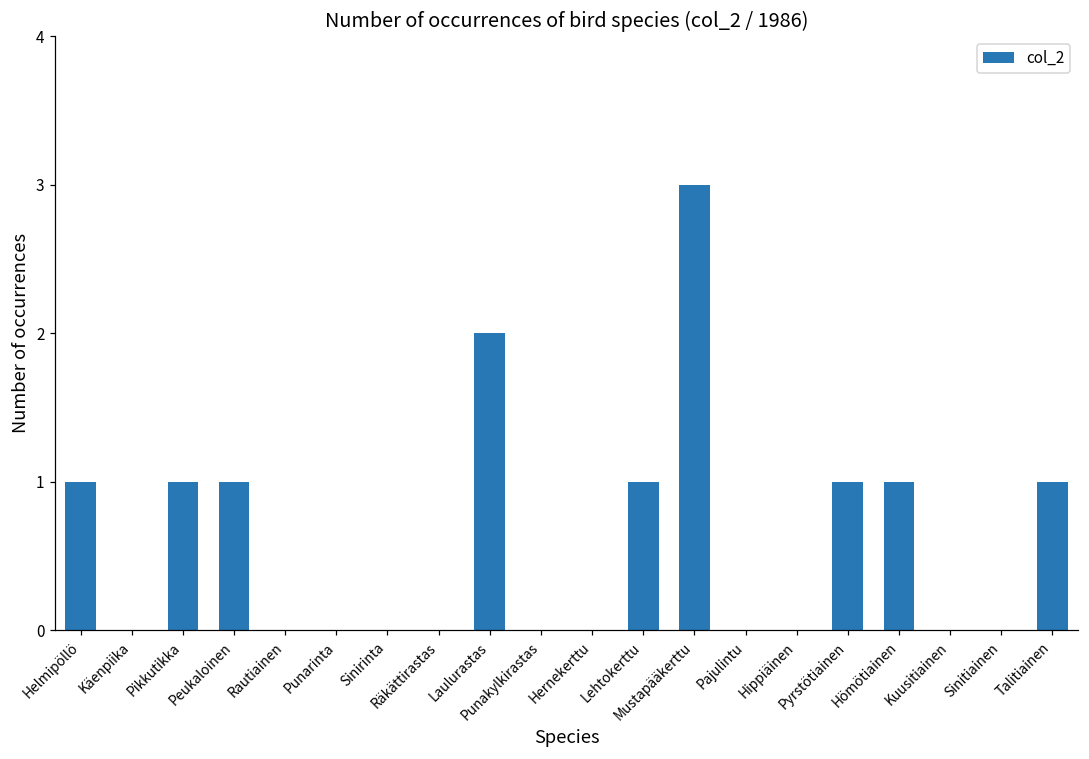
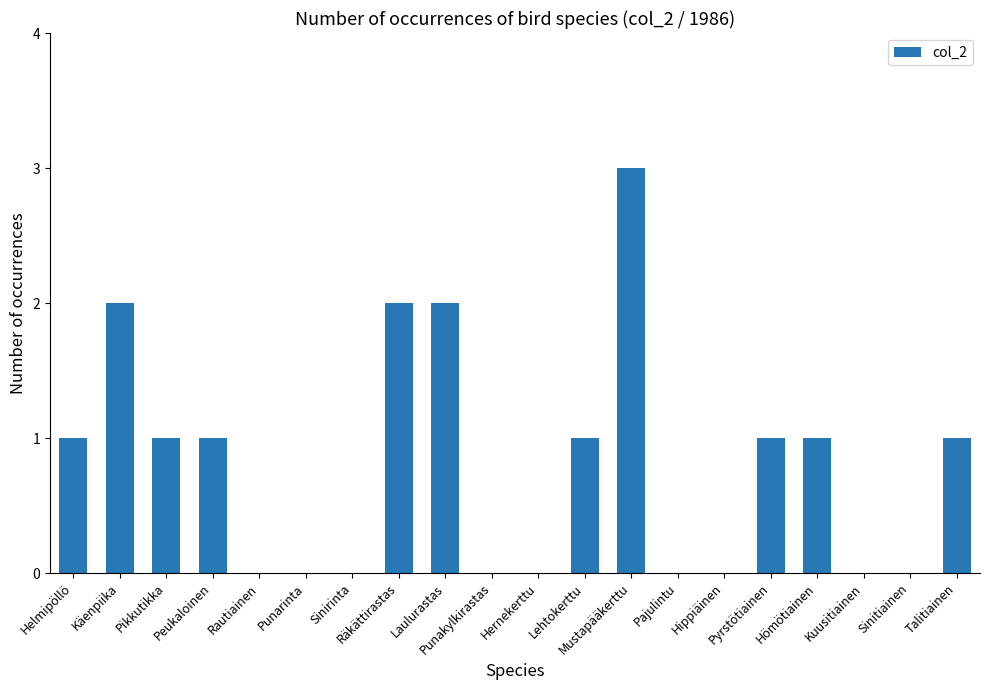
Käenpiika: 0 -> 2
Räkättirastas: 0 -> 2
